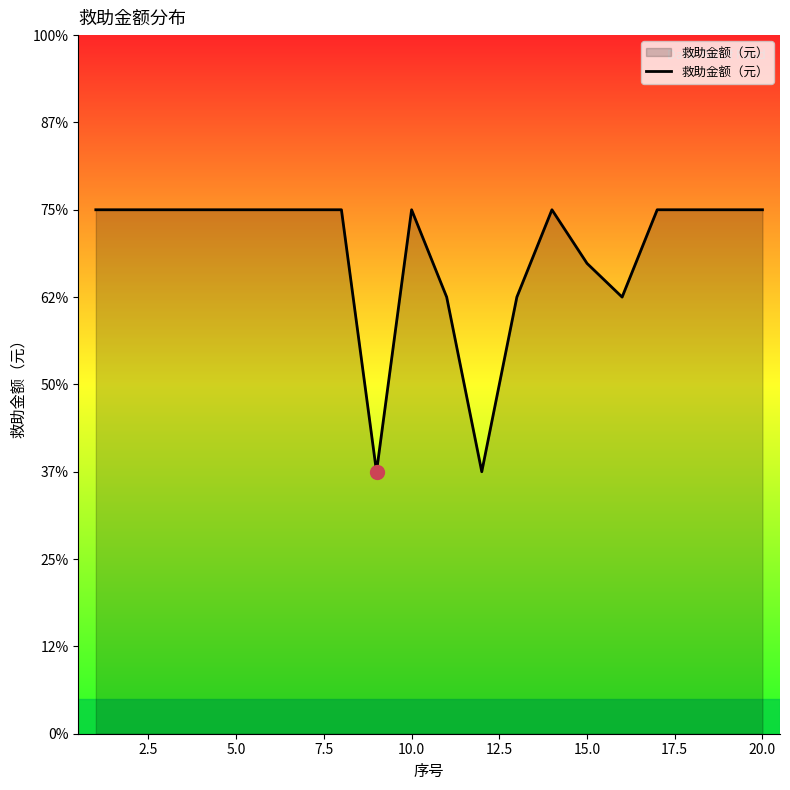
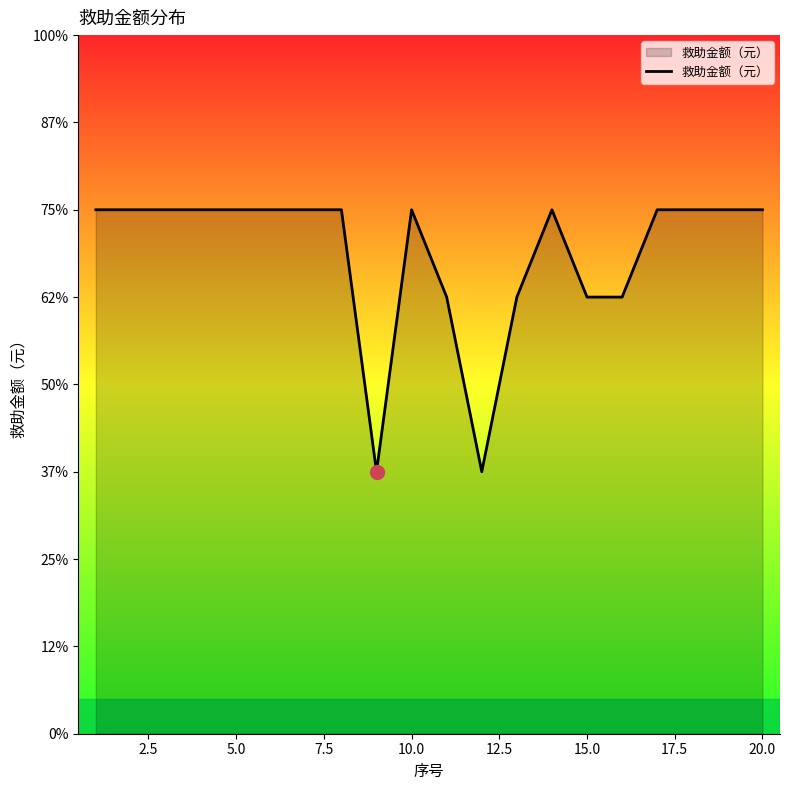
救助金额（元）, 15.0: 67% -> 63%
